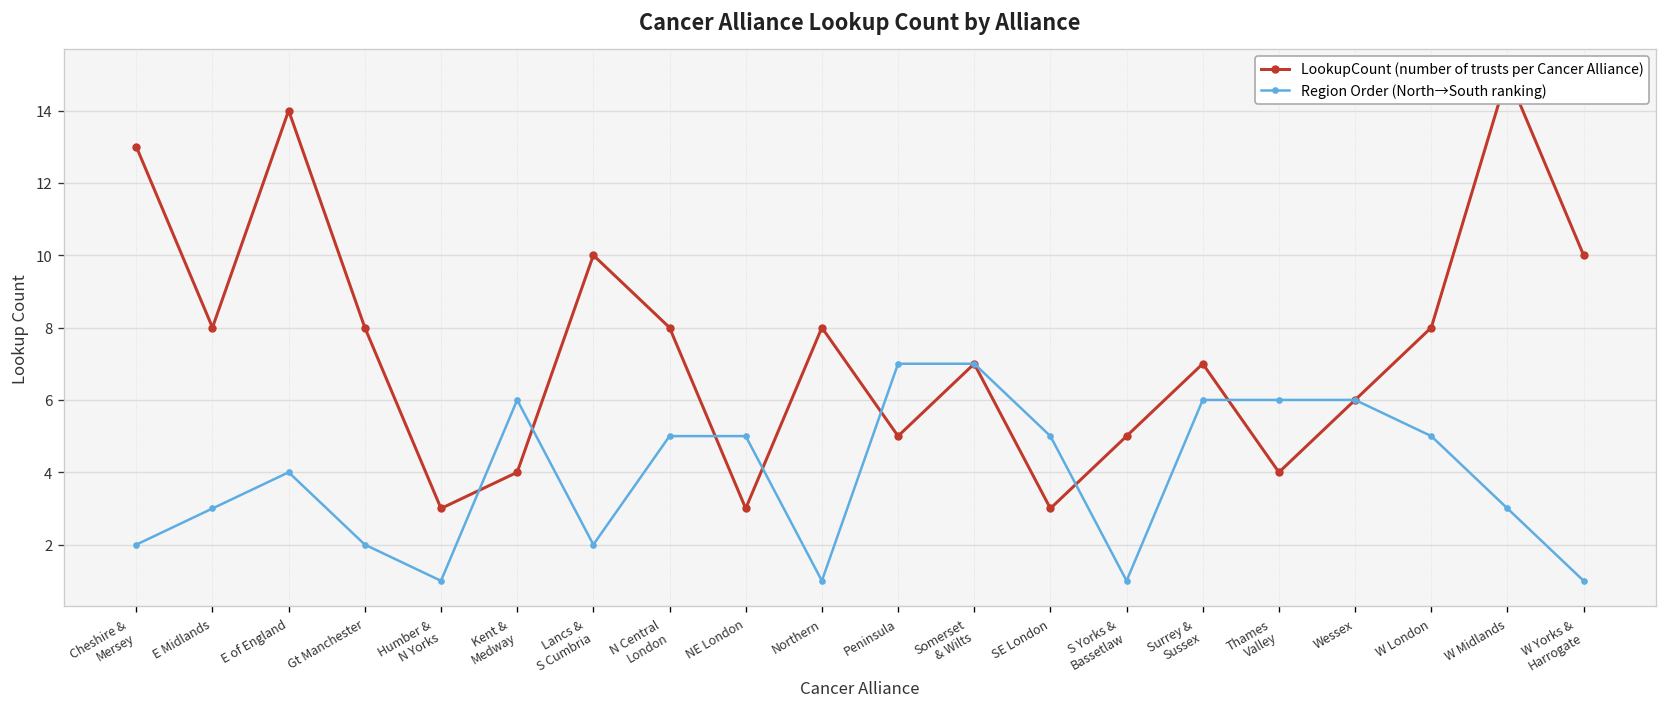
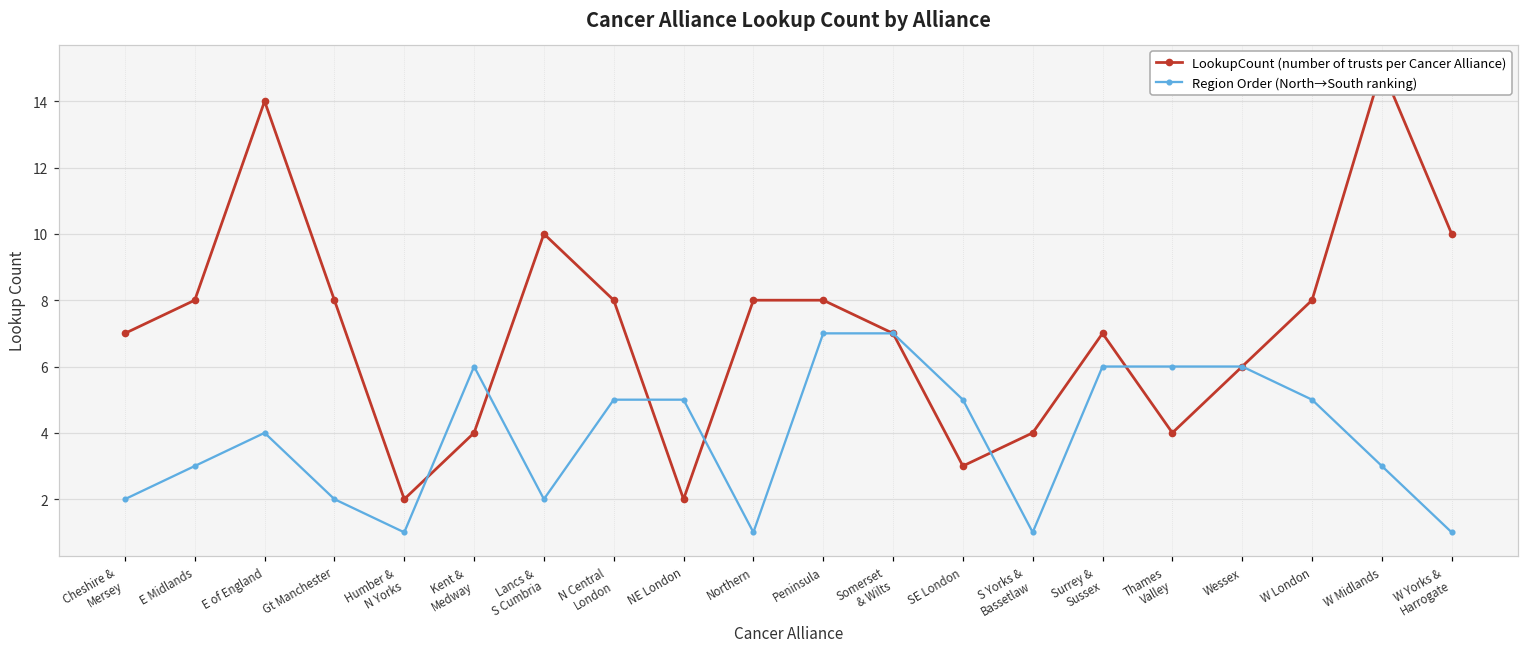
LookupCount (number of trusts per Cancer Alliance), Cheshire & Mersey: 13 -> 7
LookupCount (number of trusts per Cancer Alliance), Humber & N Yorks: 3 -> 2
LookupCount (number of trusts per Cancer Alliance), NE London: 3 -> 2
LookupCount (number of trusts per Cancer Alliance), Peninsula: 5 -> 8
LookupCount (number of trusts per Cancer Alliance), S Yorks & Bassetlaw: 5 -> 4
